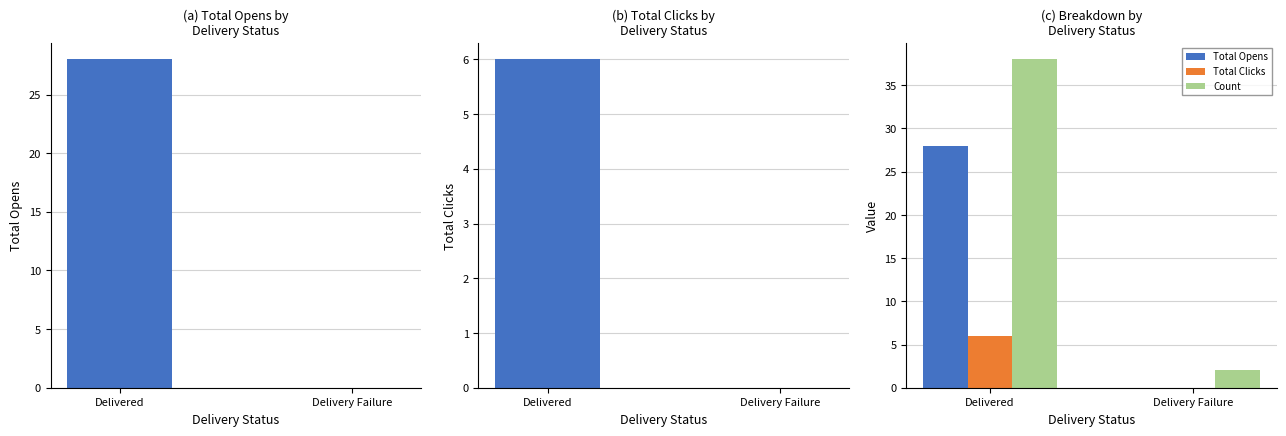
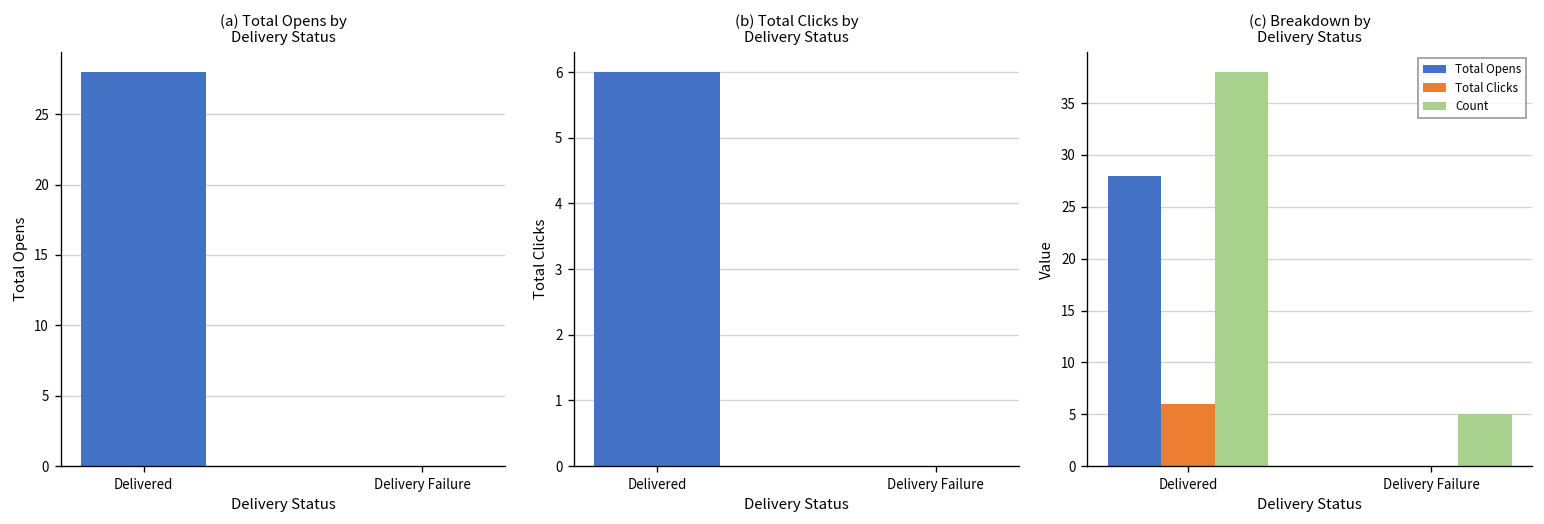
(c) Breakdown by Delivery Status, Count, Delivery Failure: 2 -> 5
